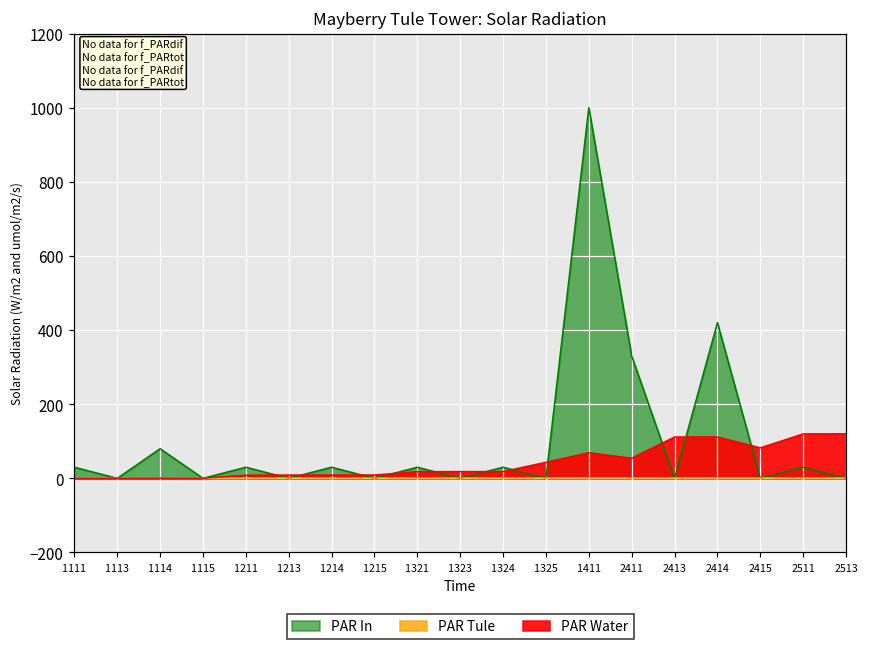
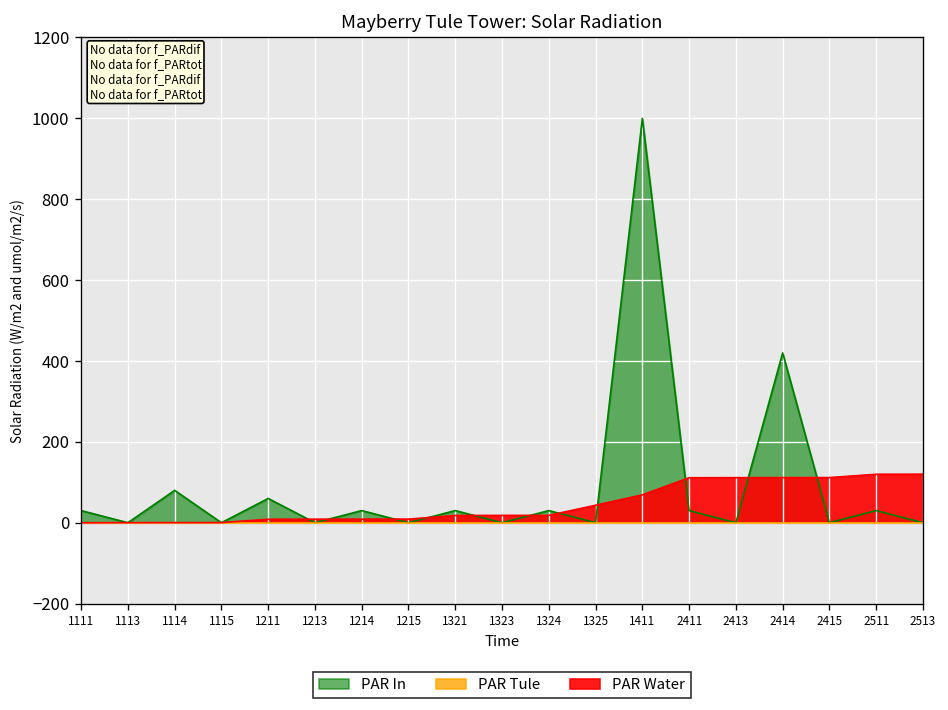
PAR In, 1211: 30 -> 60
PAR In, 2411: 330 -> 30
PAR Water, 2411: 50 -> 110
PAR Water, 2415: 80 -> 110
